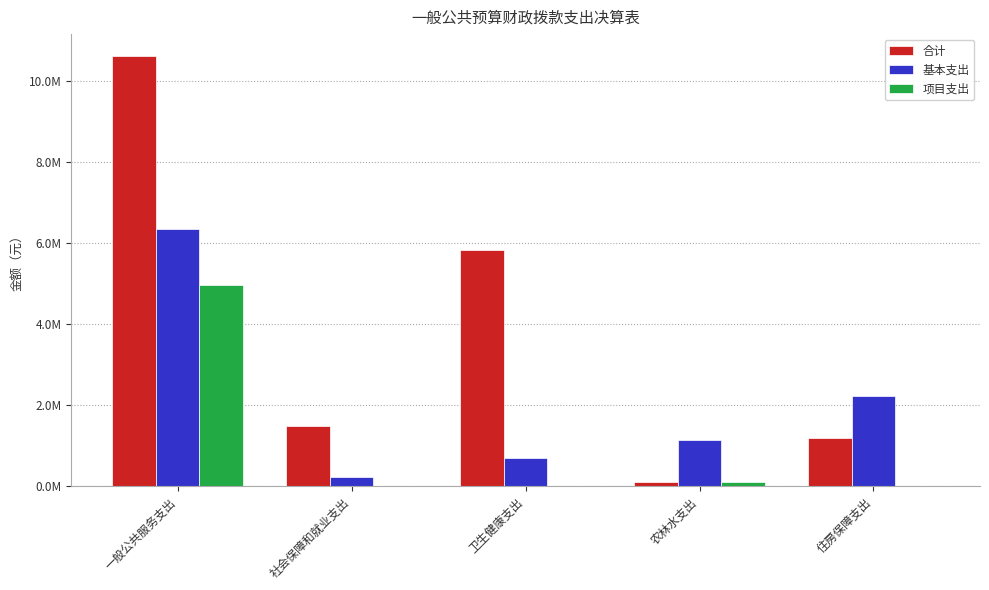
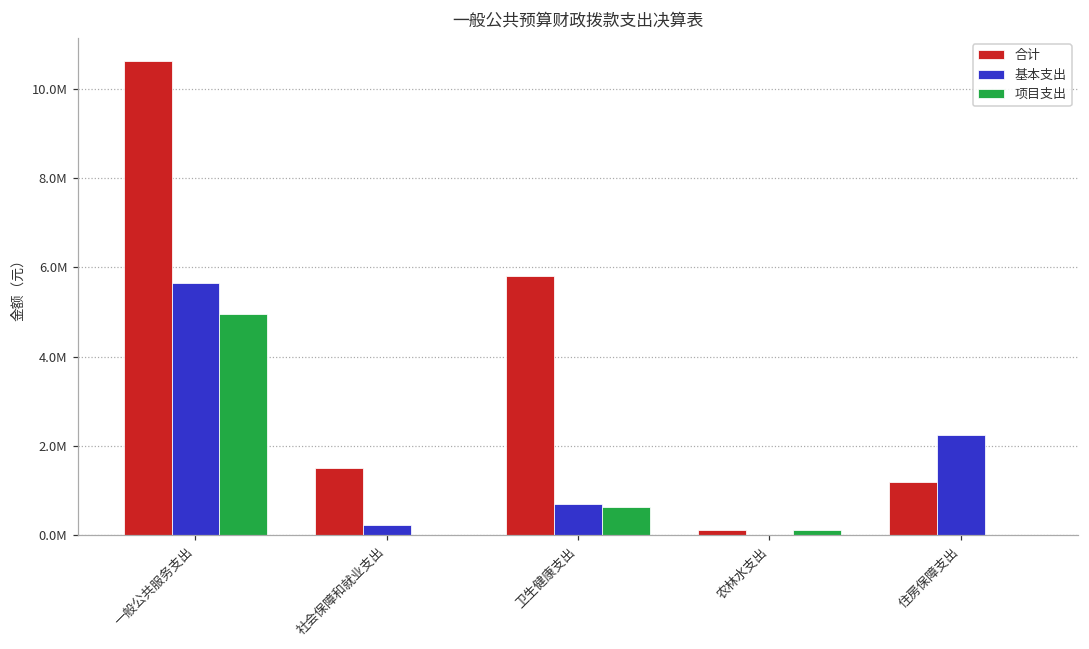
基本支出, 一般公共服务支出: 6300000 -> 5700000
项目支出, 卫生健康支出: 0 -> 600000
基本支出, 农林水支出: 1100000 -> 0
